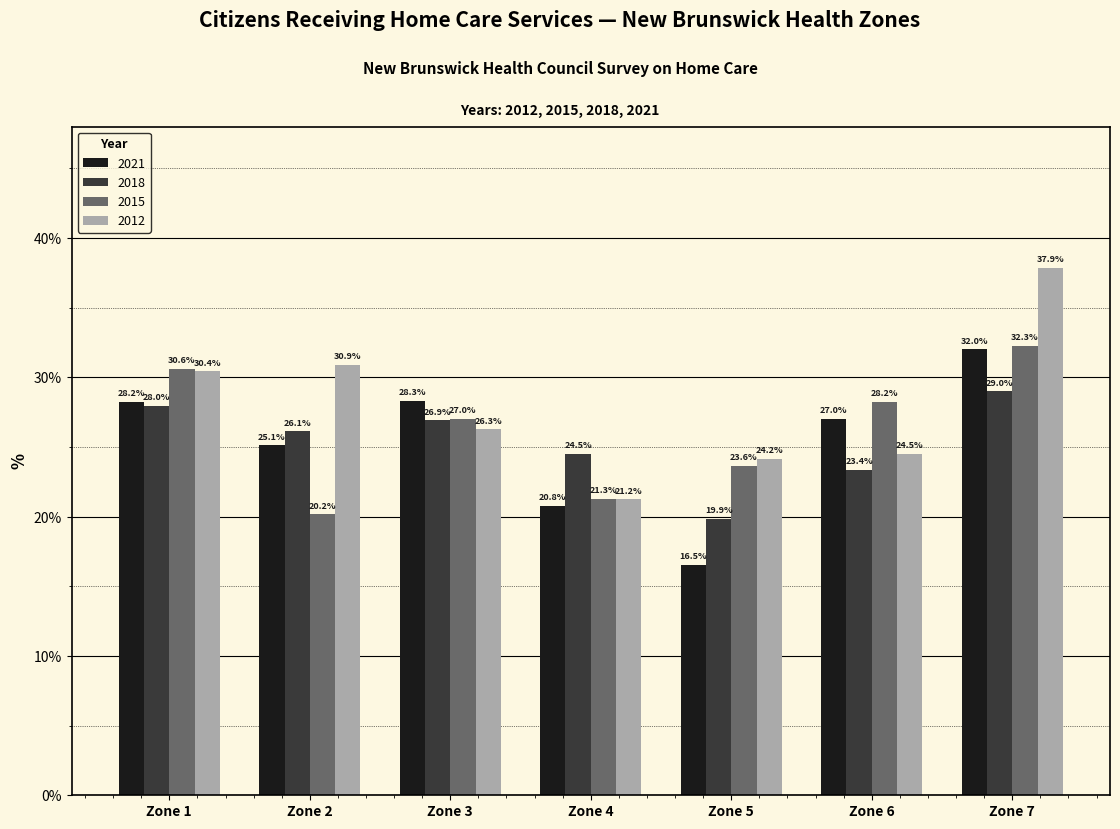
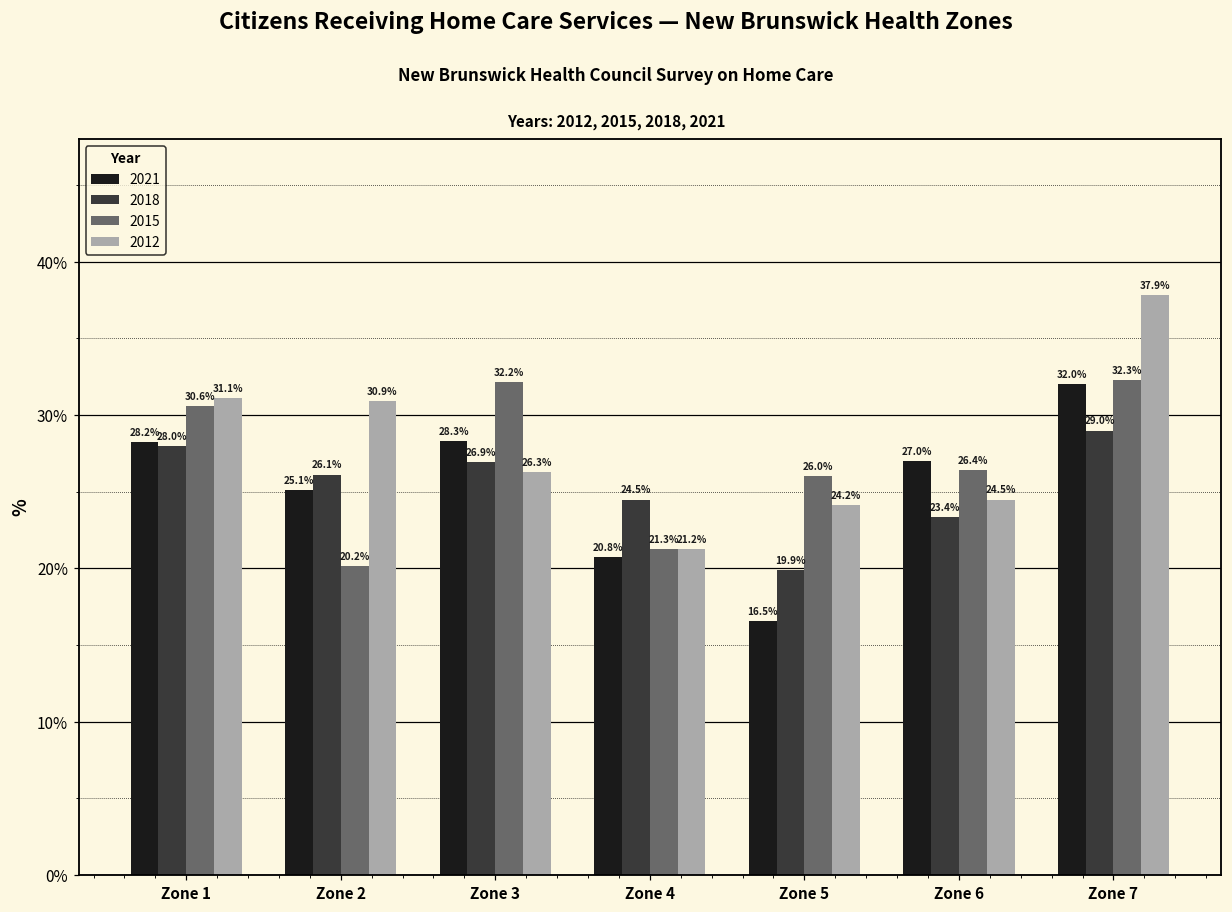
2012, Zone 1: 30.4% -> 31.1%
2015, Zone 3: 27.0% -> 32.2%
2015, Zone 5: 23.6% -> 26.0%
2015, Zone 6: 28.2% -> 26.4%
